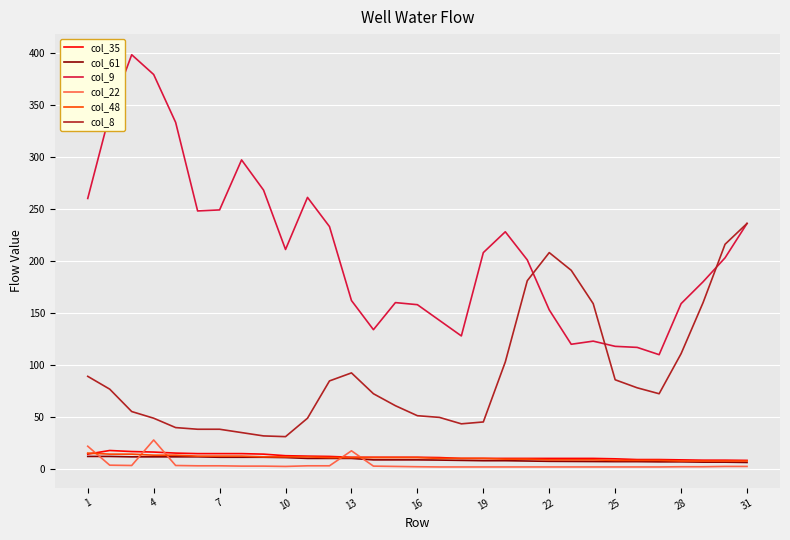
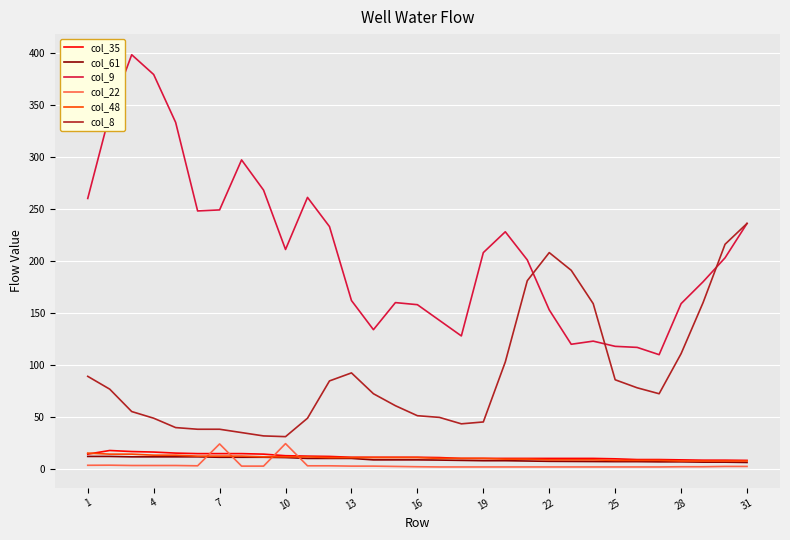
col_22, 1: 22 -> 4
col_22, 4: 28 -> 4
col_22, 7: 3 -> 24
col_22, 10: 3 -> 25
col_22, 13: 18 -> 3
